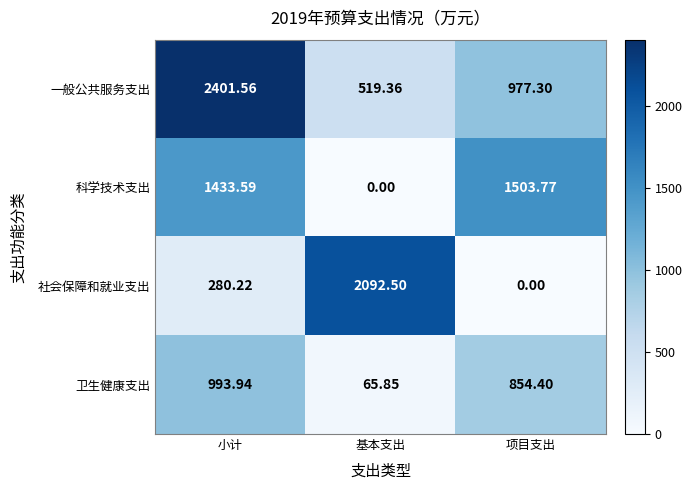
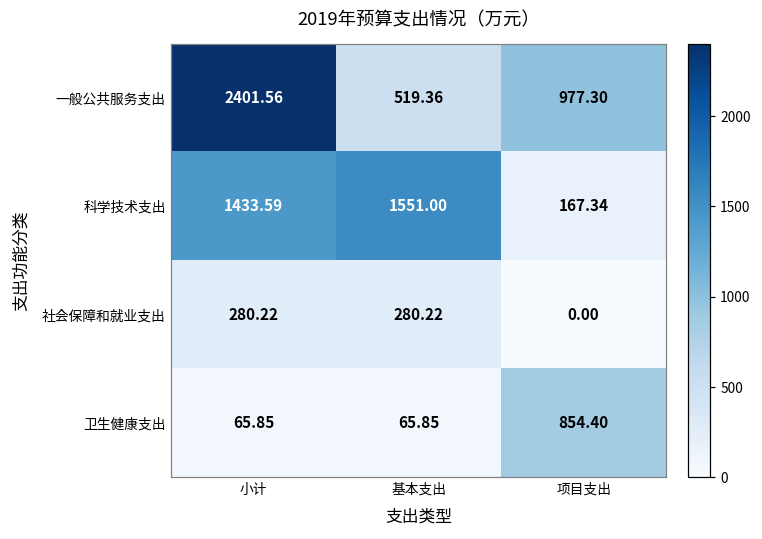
科学技术支出, 基本支出: 0.00 -> 1551.00
科学技术支出, 项目支出: 1503.77 -> 167.34
社会保障和就业支出, 基本支出: 2092.50 -> 280.22
卫生健康支出, 小计: 993.94 -> 65.85
